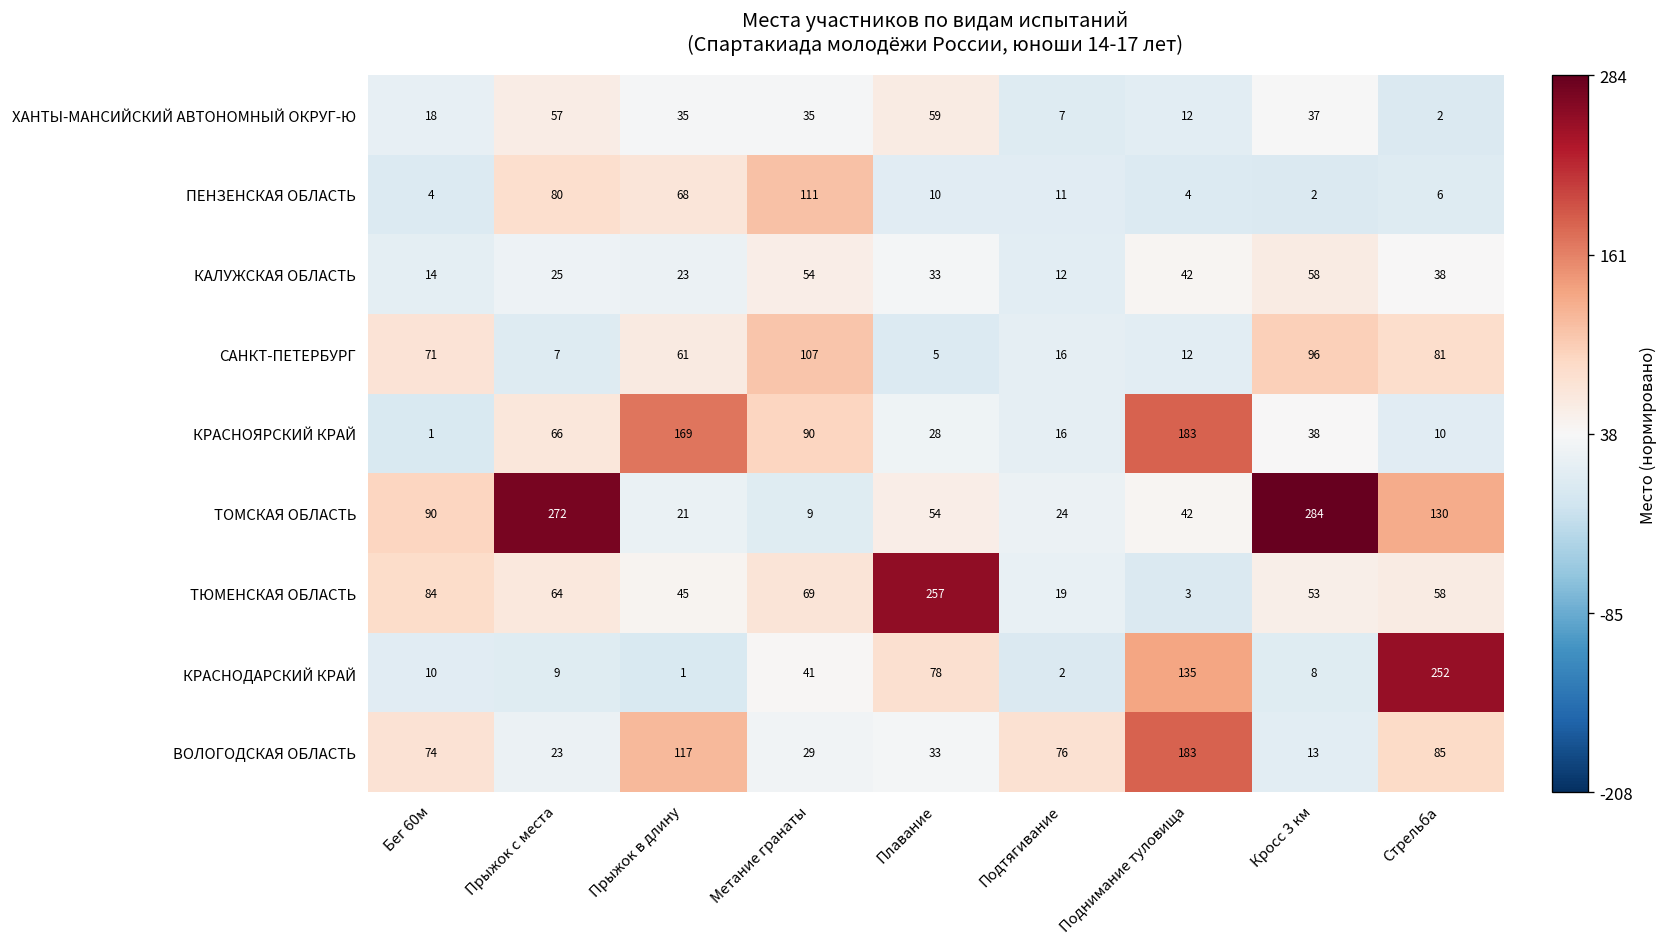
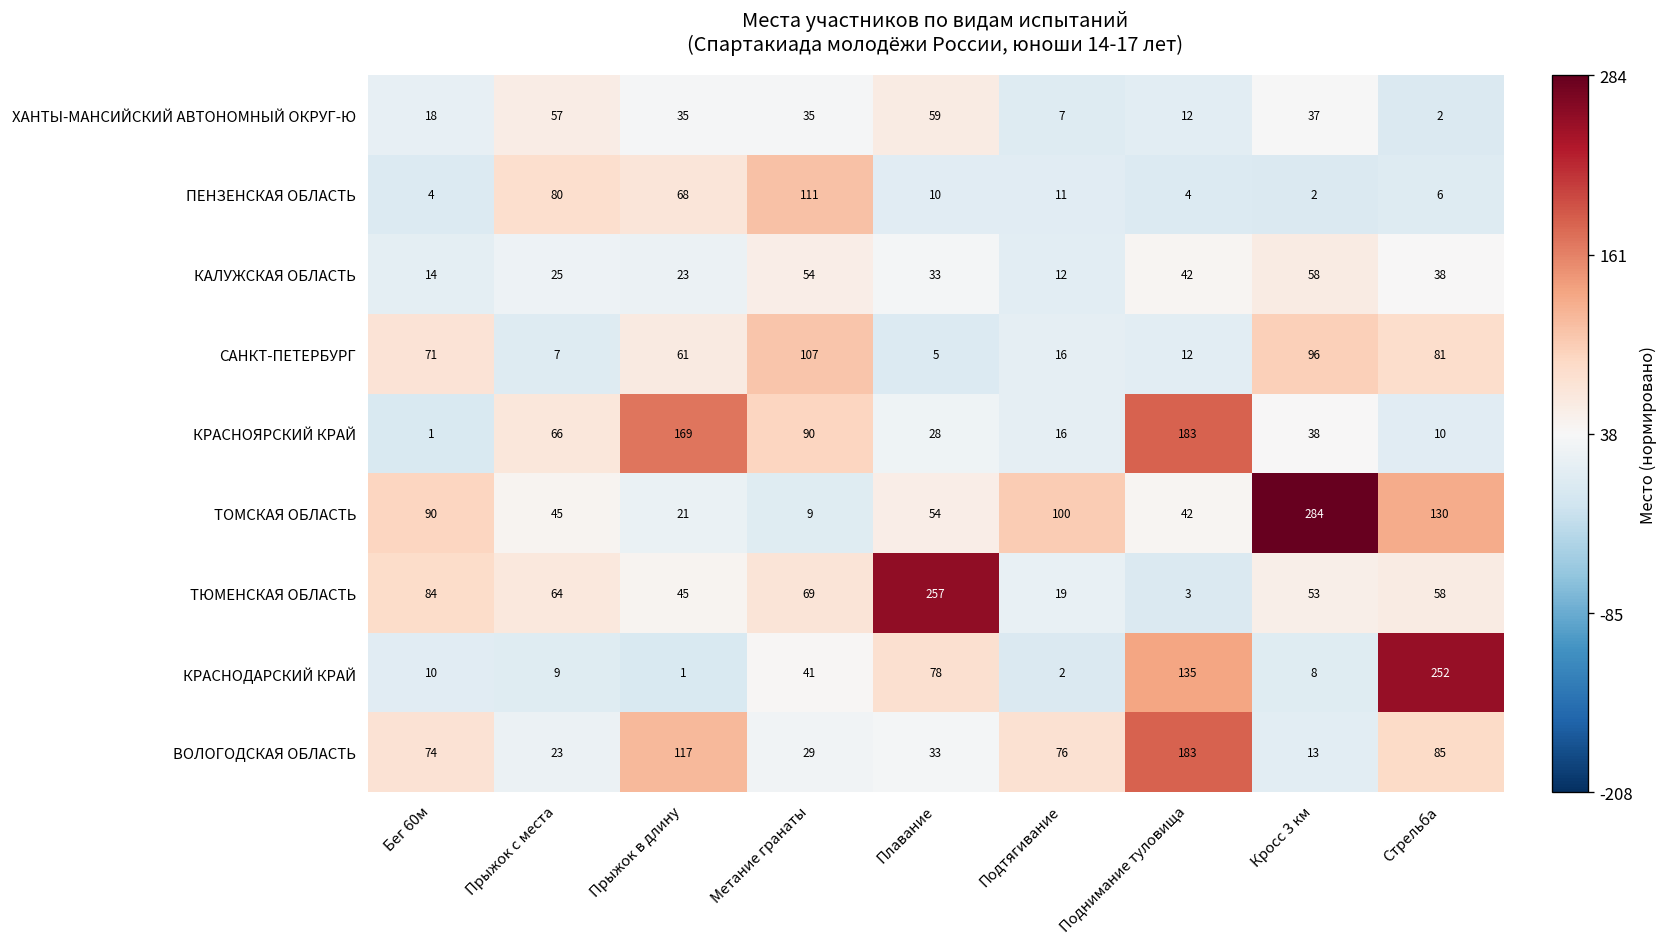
ТОМСКАЯ ОБЛАСТЬ, Прыжок с места: 272 -> 45
ТОМСКАЯ ОБЛАСТЬ, Подтягивание: 24 -> 100
